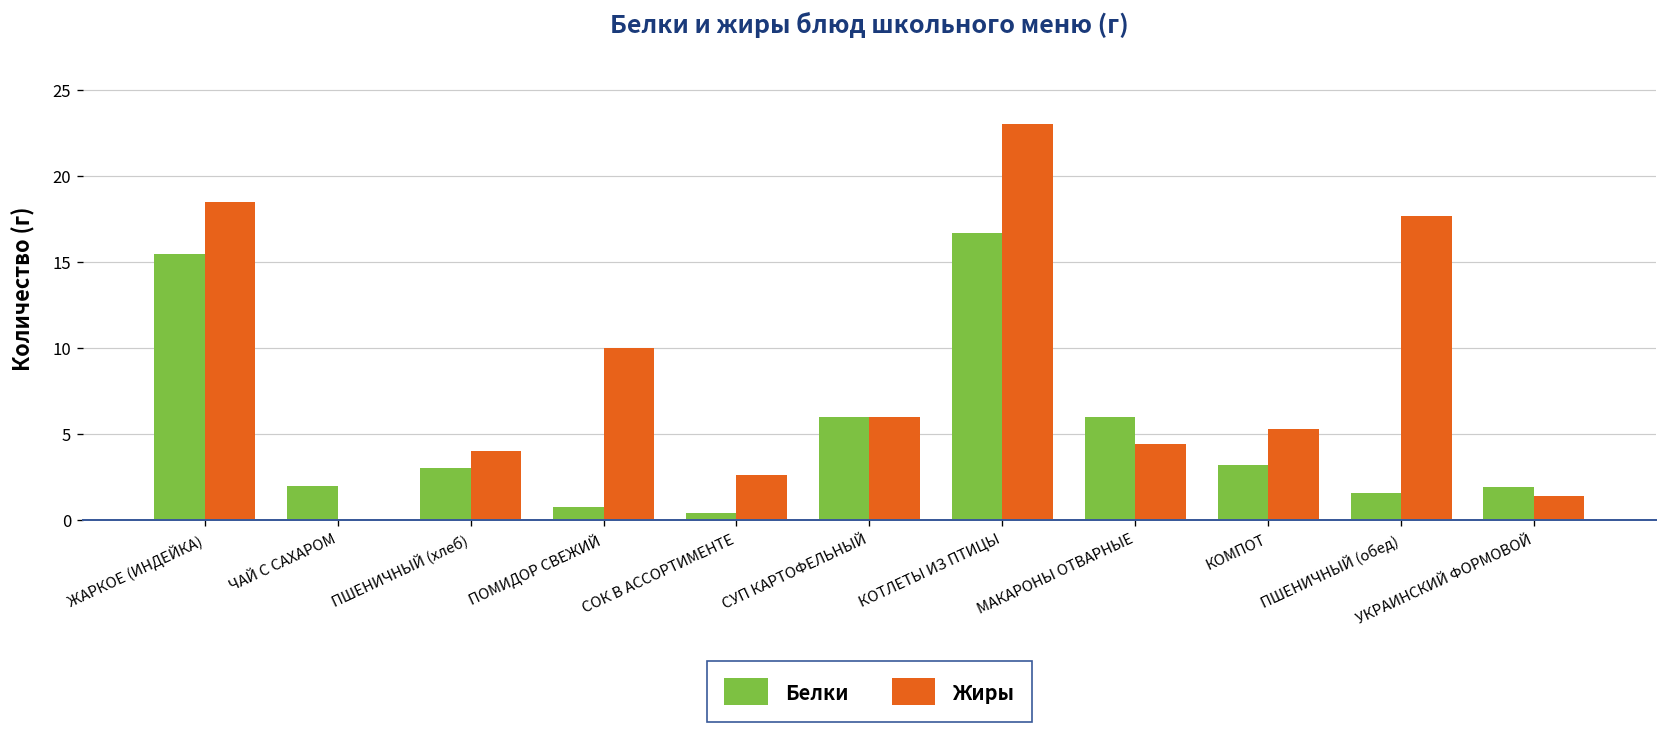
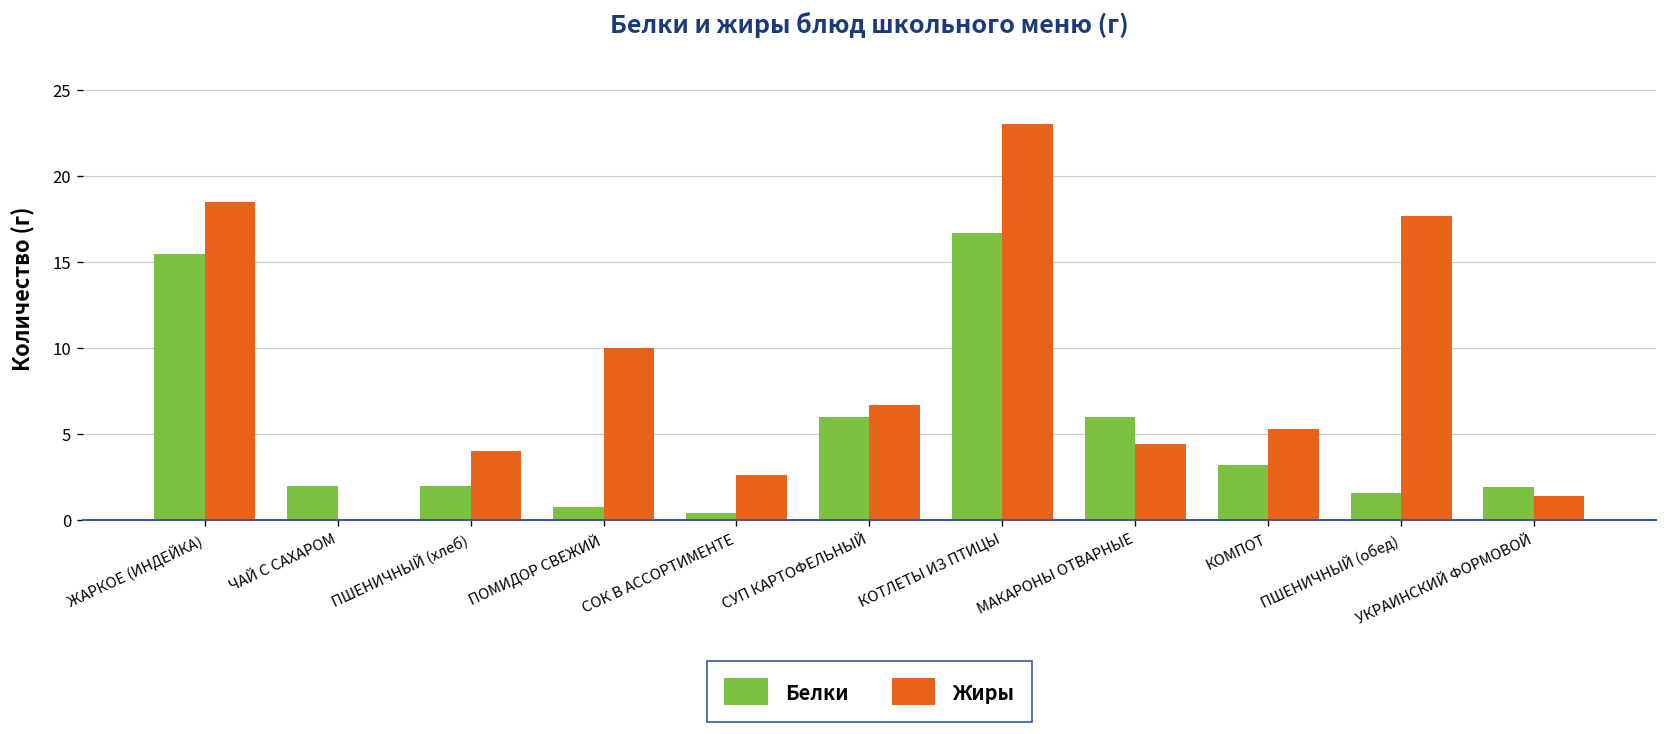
Белки, ПШЕНИЧНЫЙ (хлеб): 3 -> 2
Жиры, СУП КАРТОФЕЛЬНЫЙ: 6.0 -> 6.7
